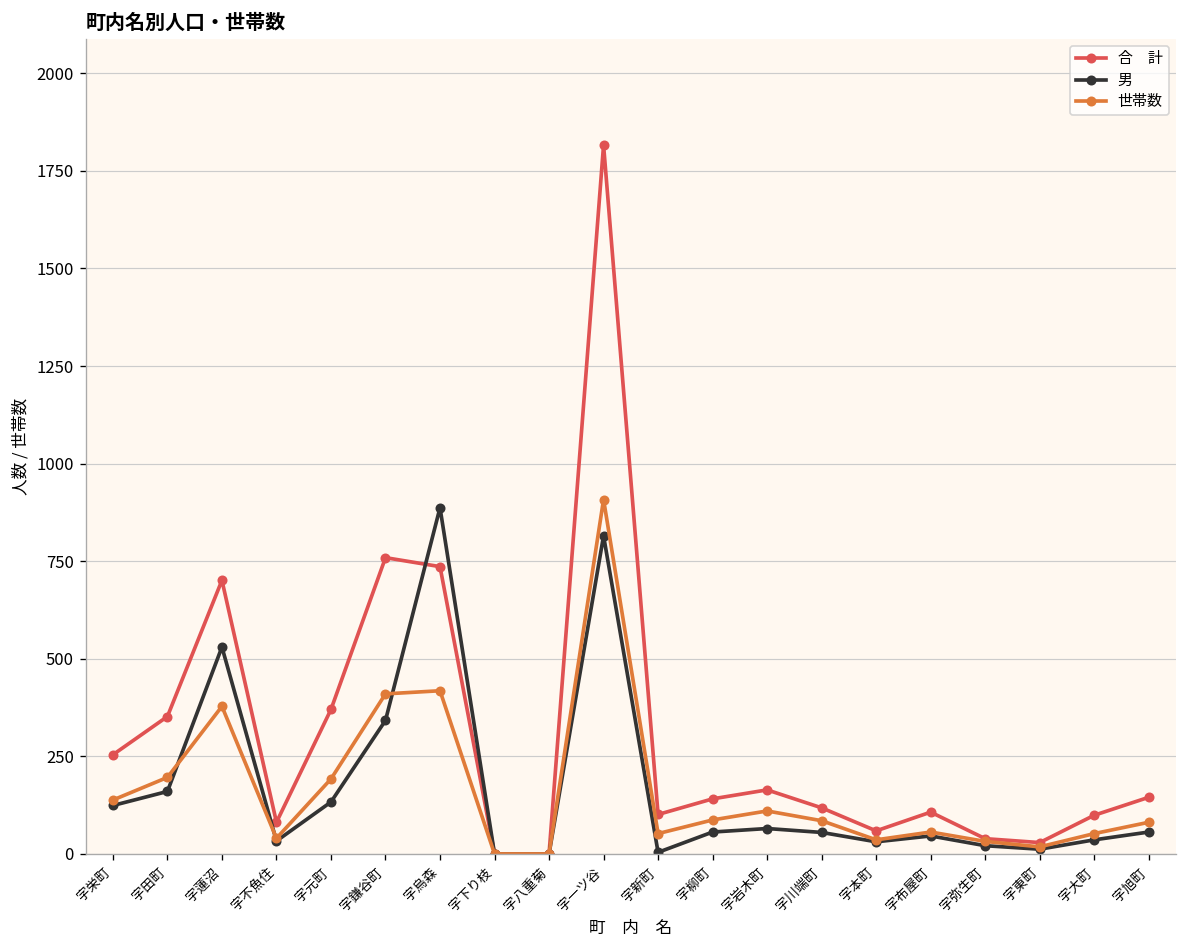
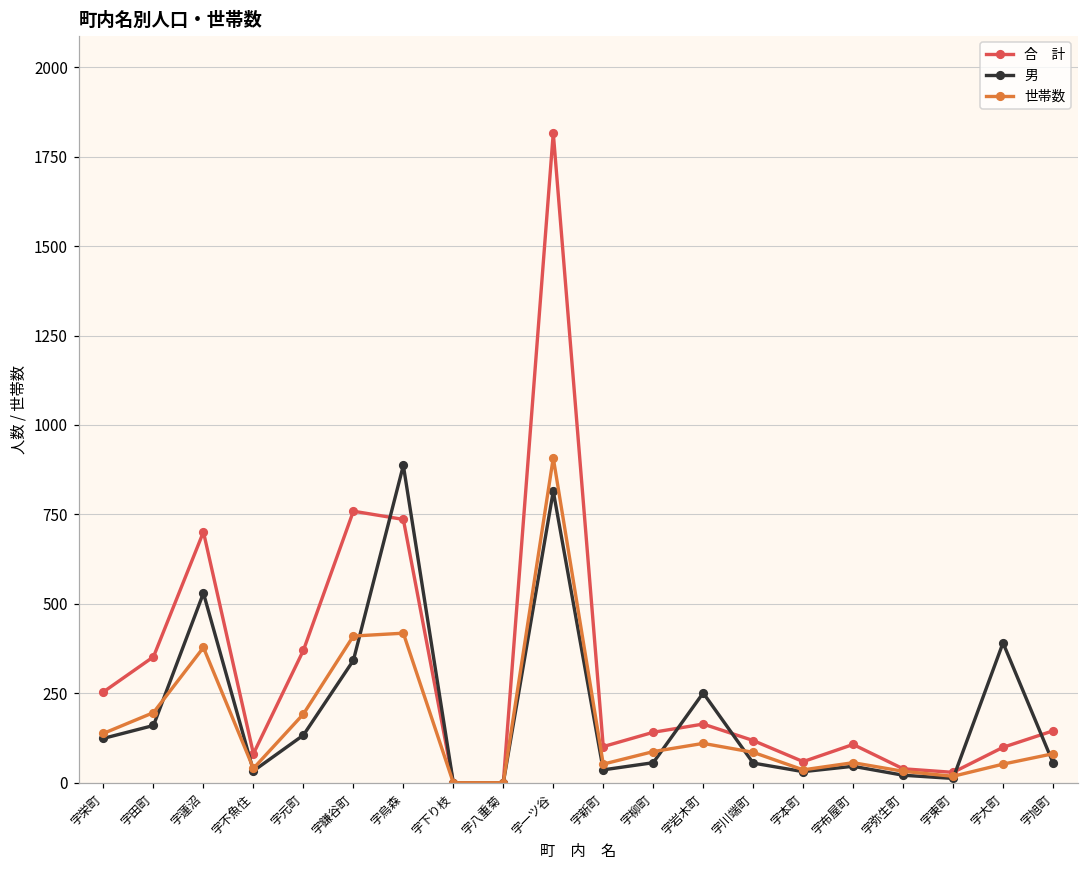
男, 字新町: 0 -> 40
男, 字岩木町: 70 -> 250
男, 字大町: 40 -> 390
